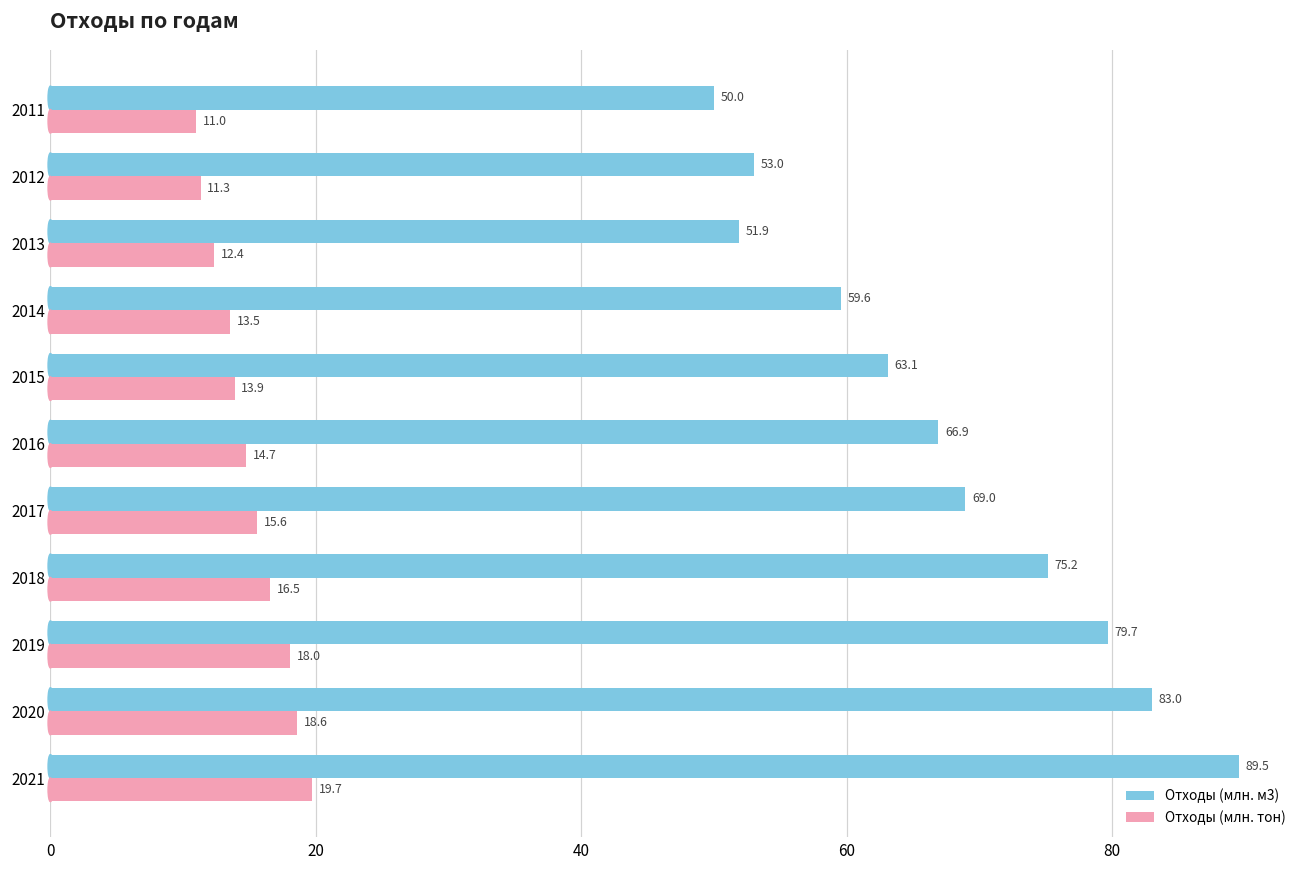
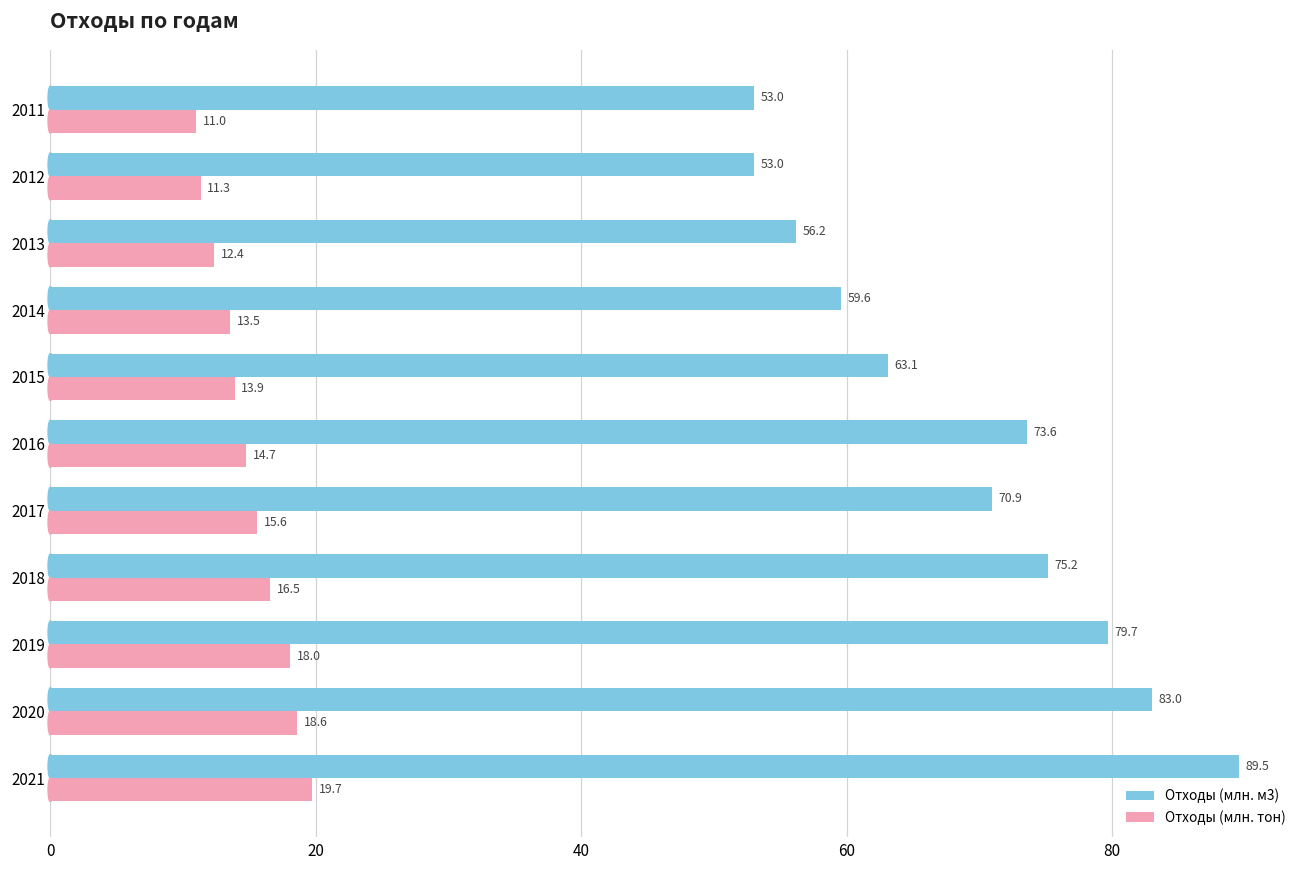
Отходы (млн. м3), 2011: 50.0 -> 53.0
Отходы (млн. м3), 2013: 51.9 -> 56.2
Отходы (млн. м3), 2016: 66.9 -> 73.6
Отходы (млн. м3), 2017: 69.0 -> 70.9
